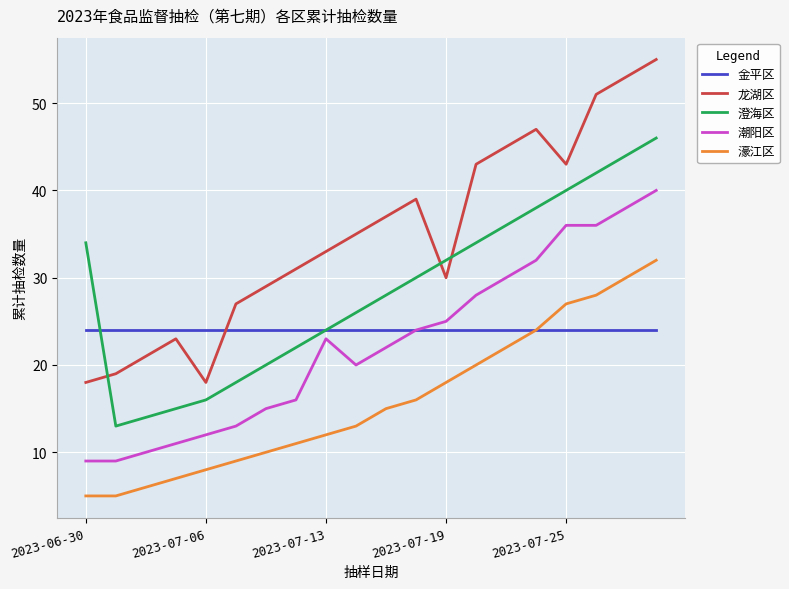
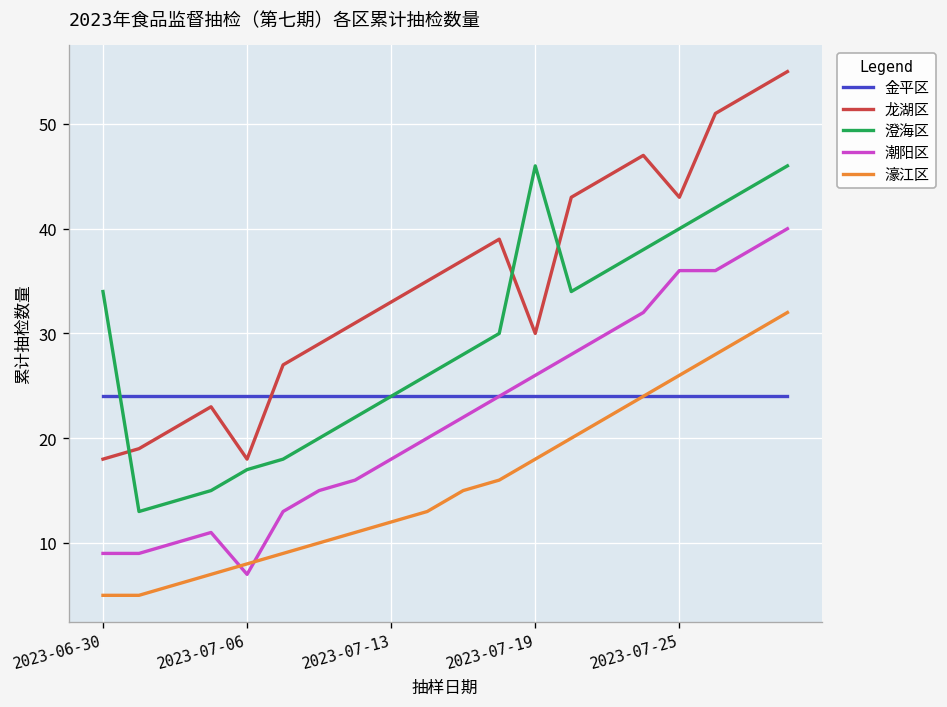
澄海区, 2023-07-06: 16 -> 17
潮阳区, 2023-07-06: 12 -> 7
潮阳区, 2023-07-13: 23 -> 18
澄海区, 2023-07-19: 32 -> 46
潮阳区, 2023-07-19: 25 -> 26
濠江区, 2023-07-25: 27 -> 26
